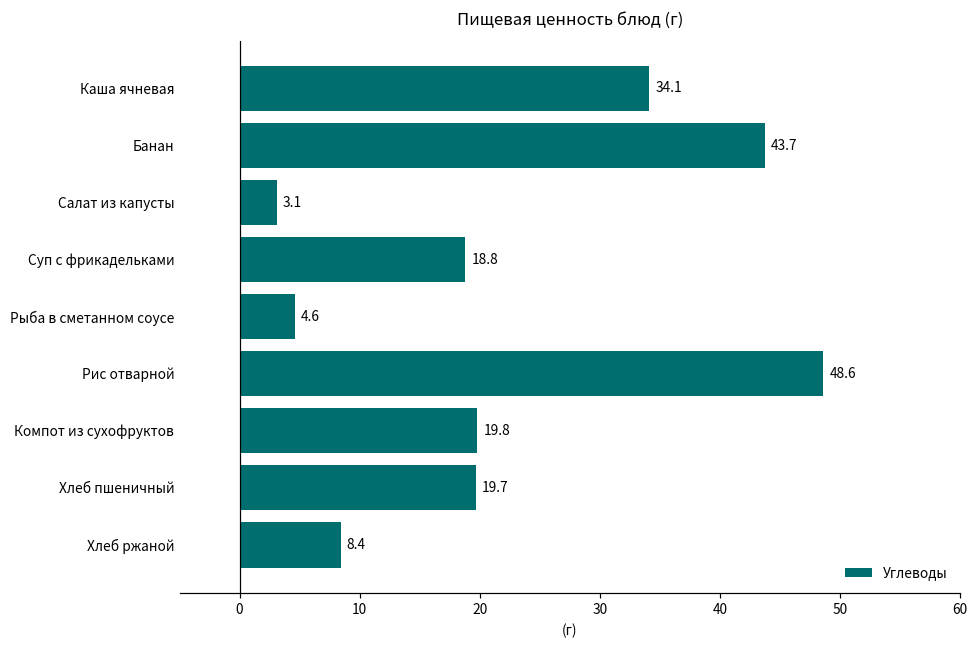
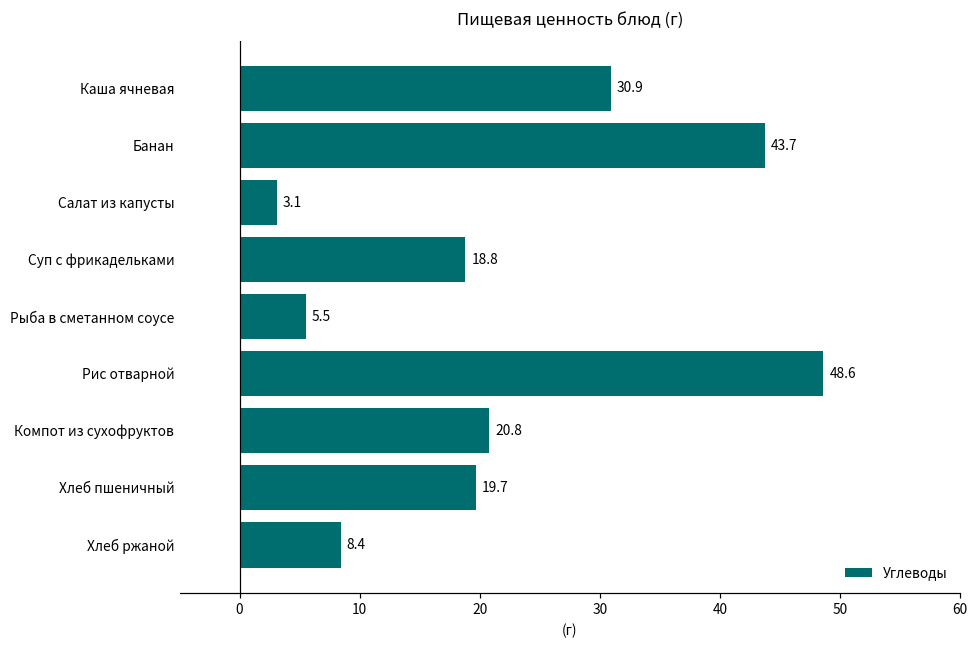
Каша ячневая: 34.1 -> 30.9
Рыба в сметанном соусе: 4.6 -> 5.5
Компот из сухофруктов: 19.8 -> 20.8
